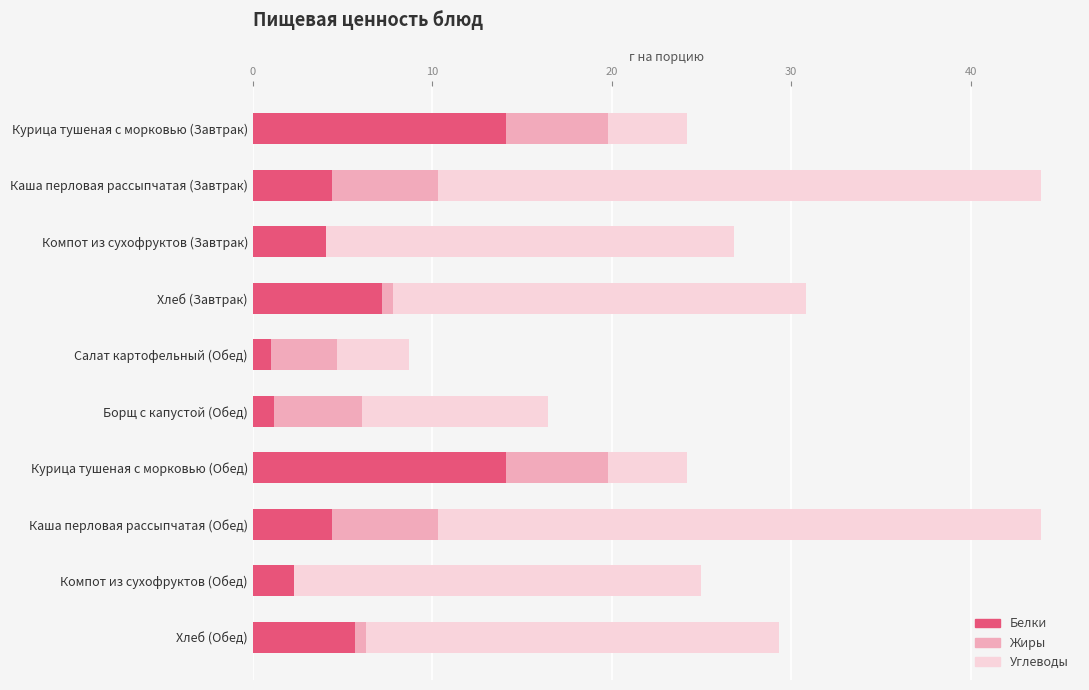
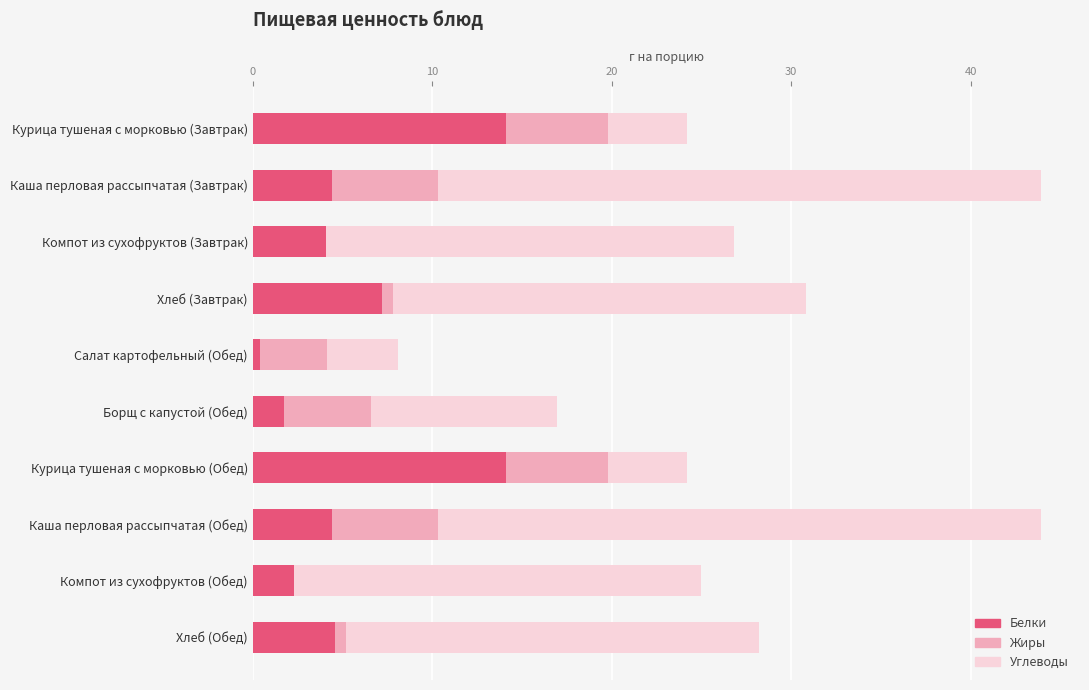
Белки, Салат картофельный (Обед): 1.0 -> 0.4
Белки, Борщ с капустой (Обед): 1.2 -> 1.7
Белки, Хлеб (Обед): 5.7 -> 4.6
